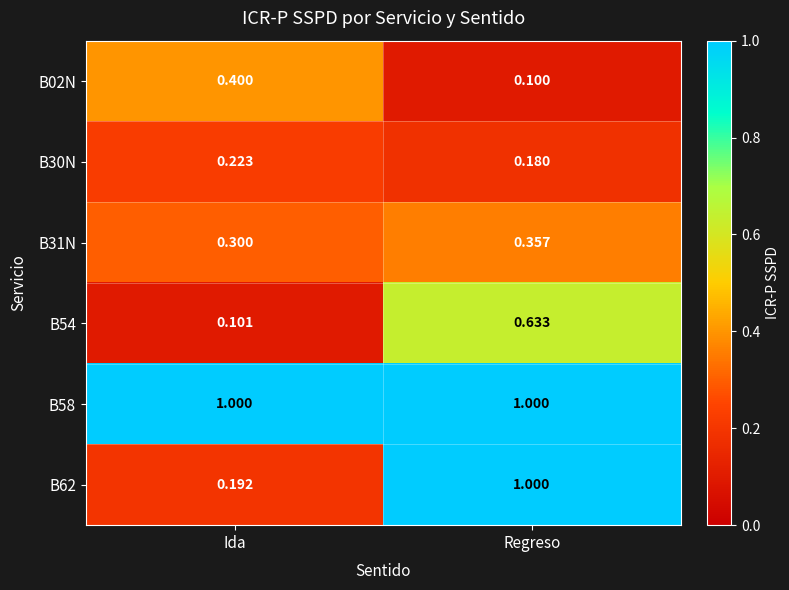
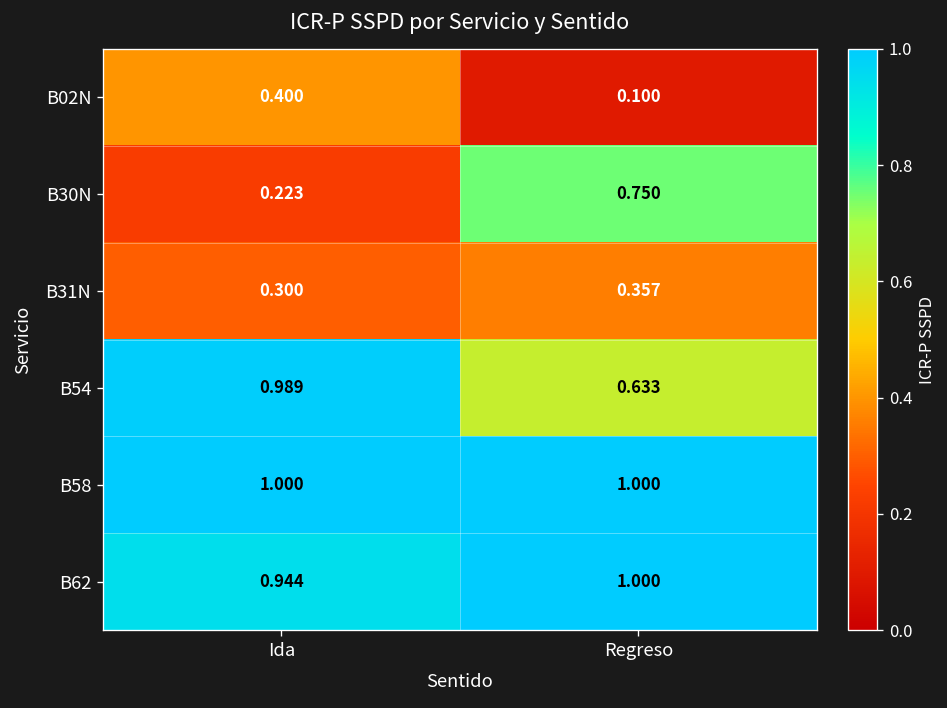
B30N, Regreso: 0.180 -> 0.750
B54, Ida: 0.101 -> 0.989
B62, Ida: 0.192 -> 0.944
